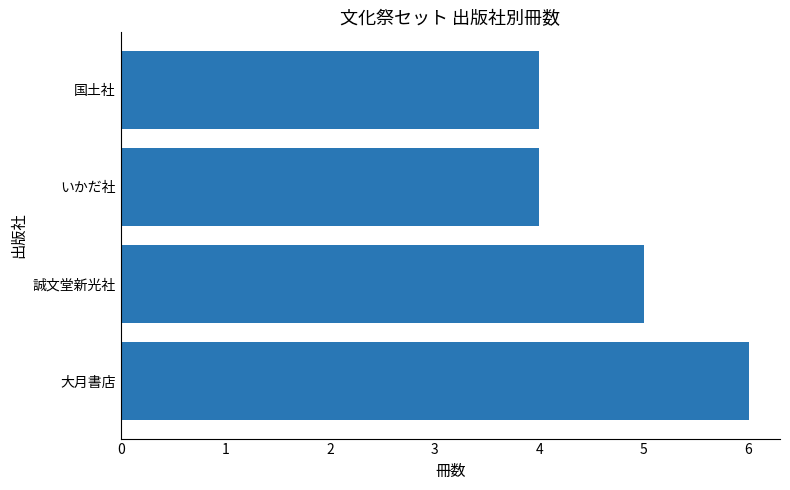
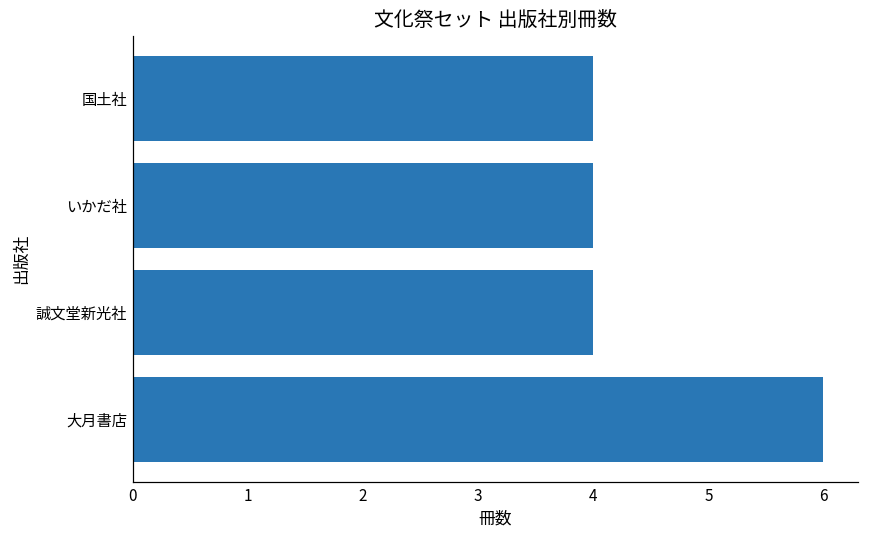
誠文堂新光社: 5 -> 4
